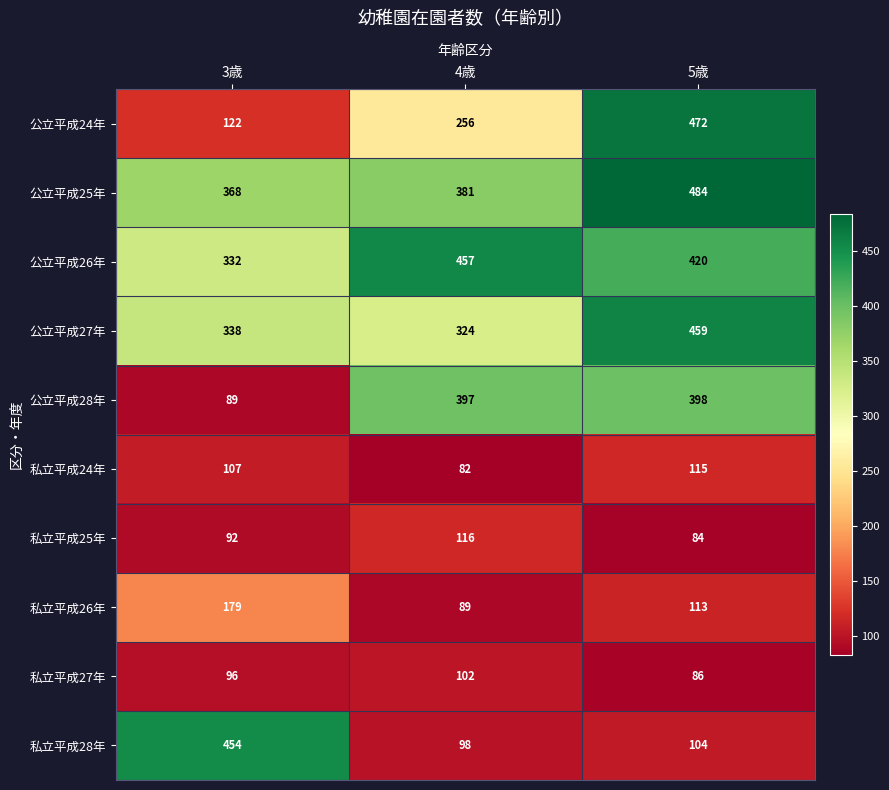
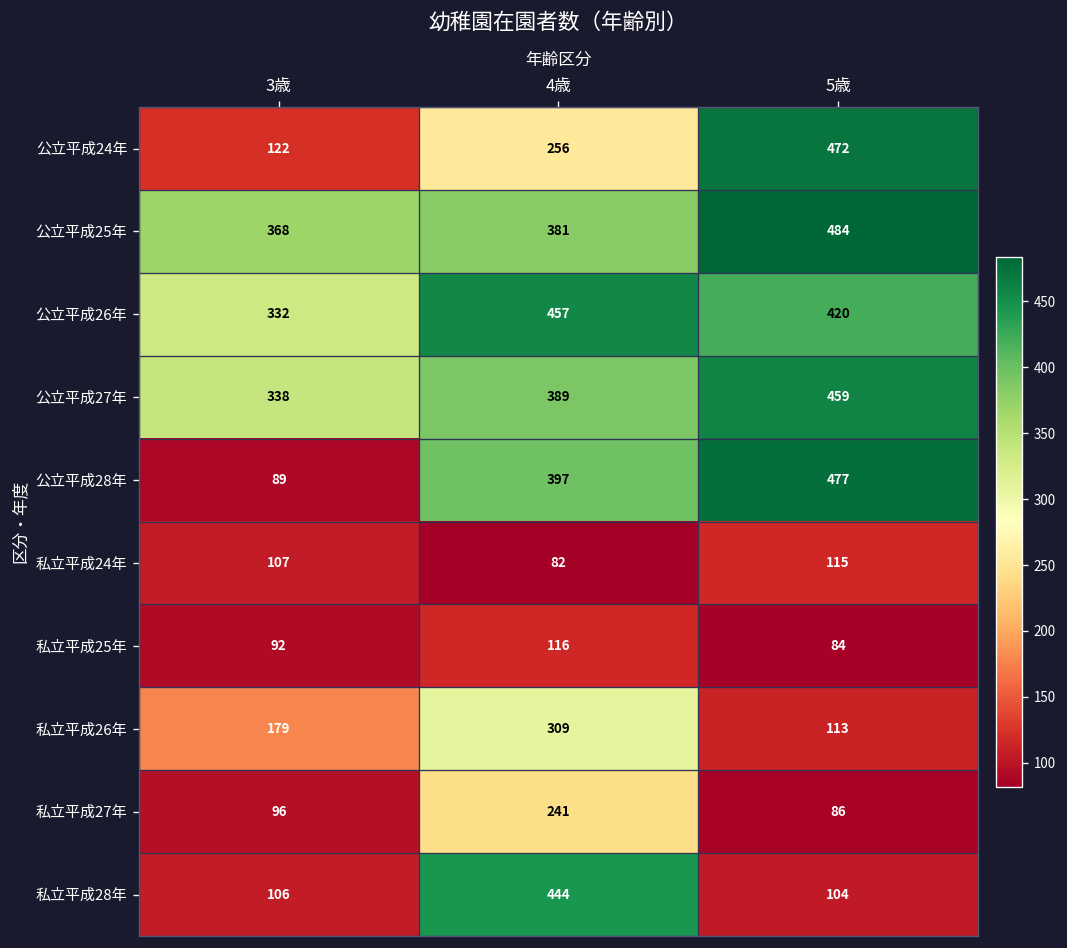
公立平成27年, 4歳: 324 -> 389
公立平成28年, 5歳: 398 -> 477
私立平成26年, 4歳: 89 -> 309
私立平成27年, 4歳: 102 -> 241
私立平成28年, 3歳: 454 -> 106
私立平成28年, 4歳: 98 -> 444
